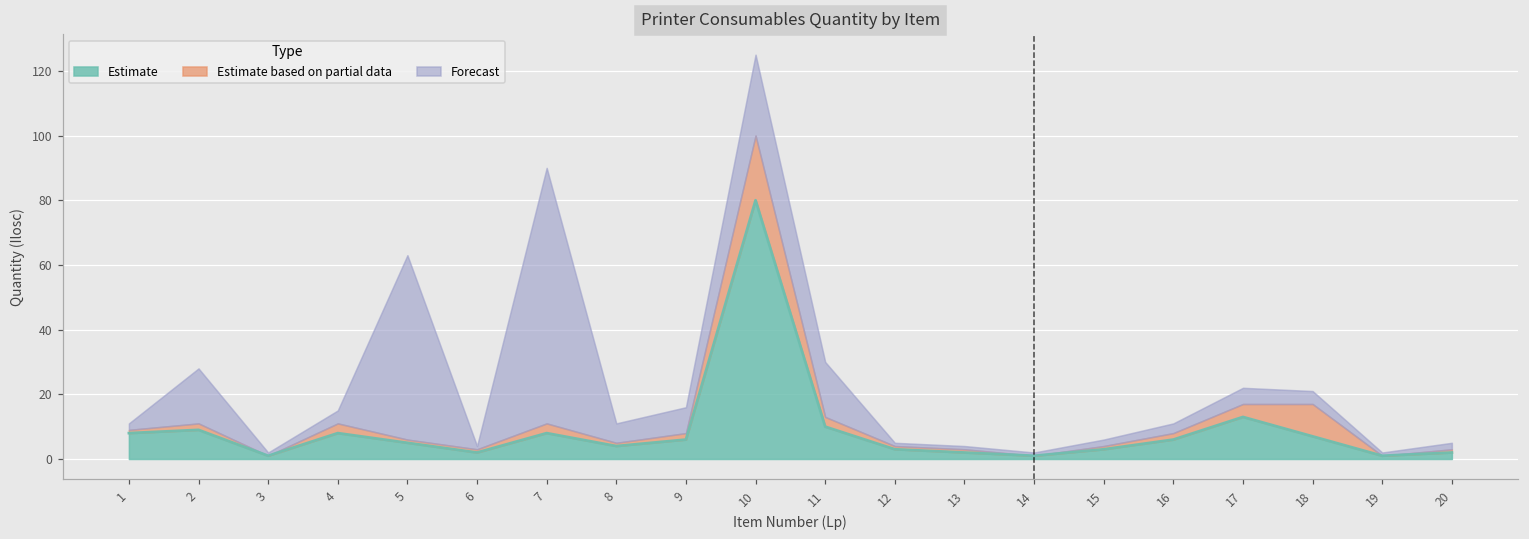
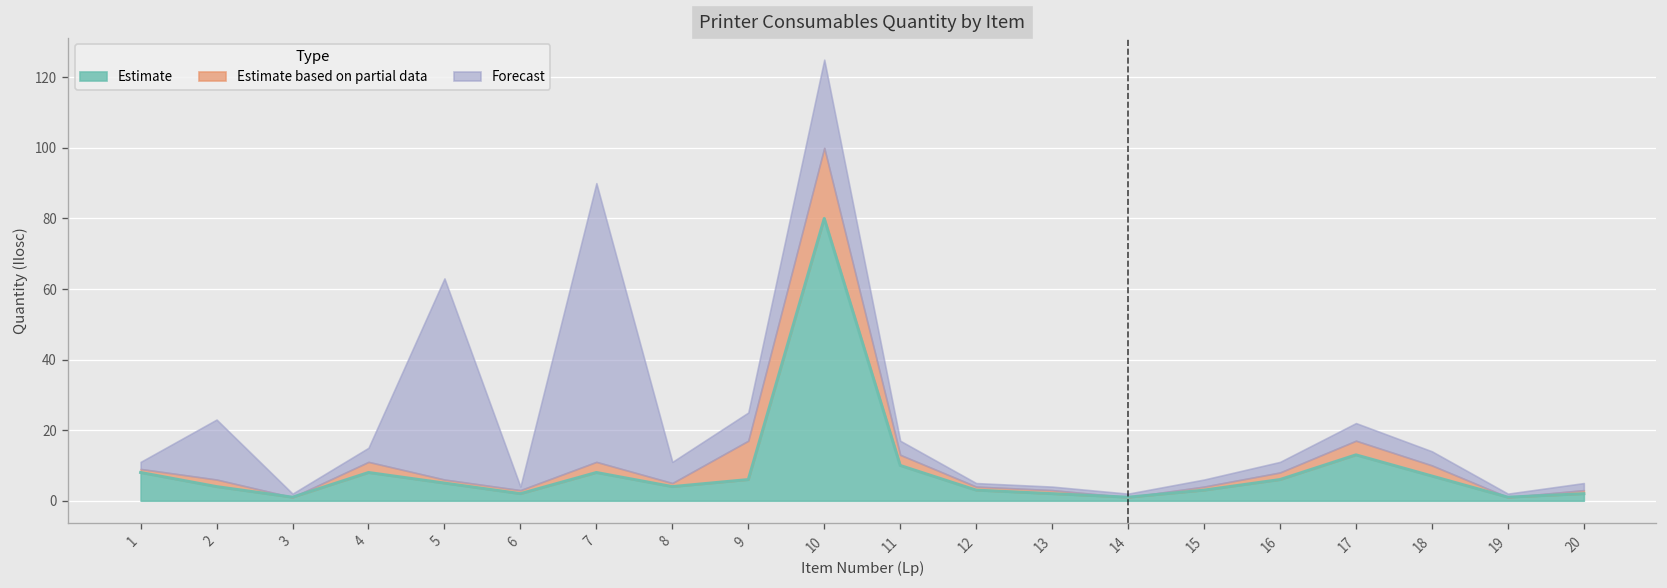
Estimate, 2: 9 -> 4
Estimate based on partial data, 9: 2 -> 11
Forecast, 11: 17 -> 4
Estimate based on partial data, 18: 10 -> 3
